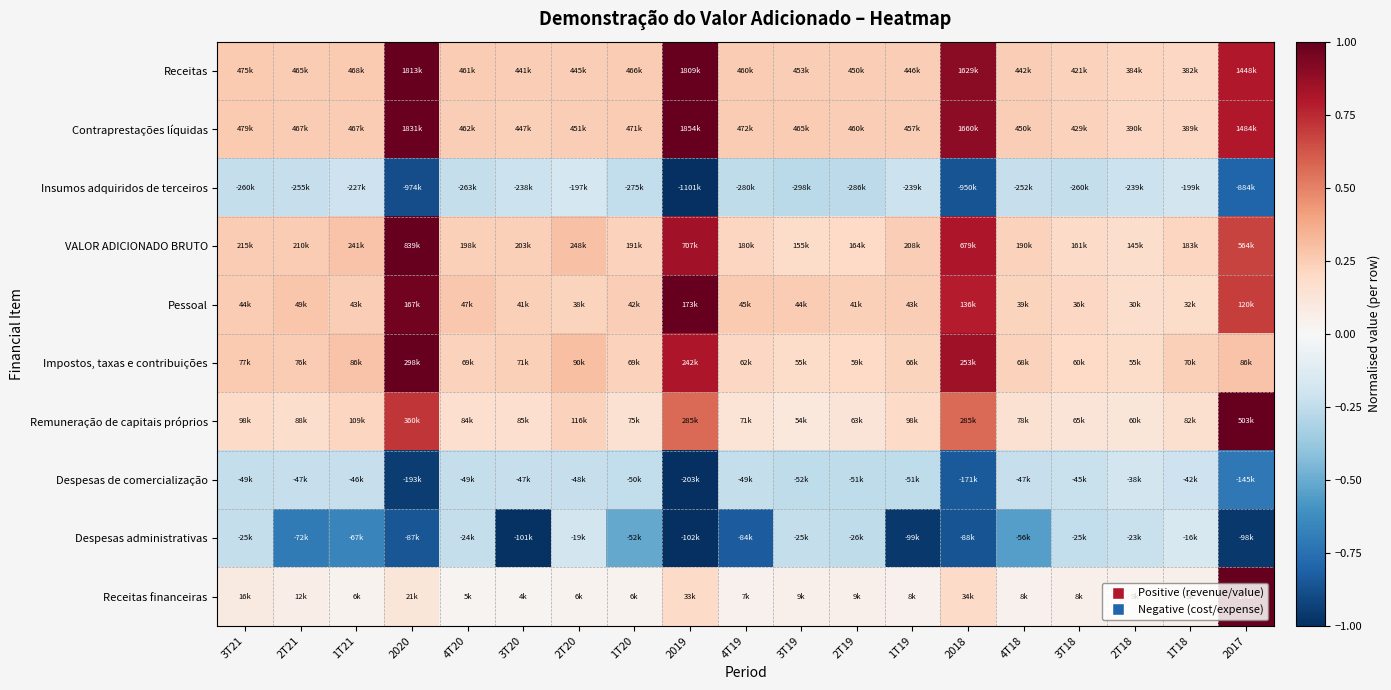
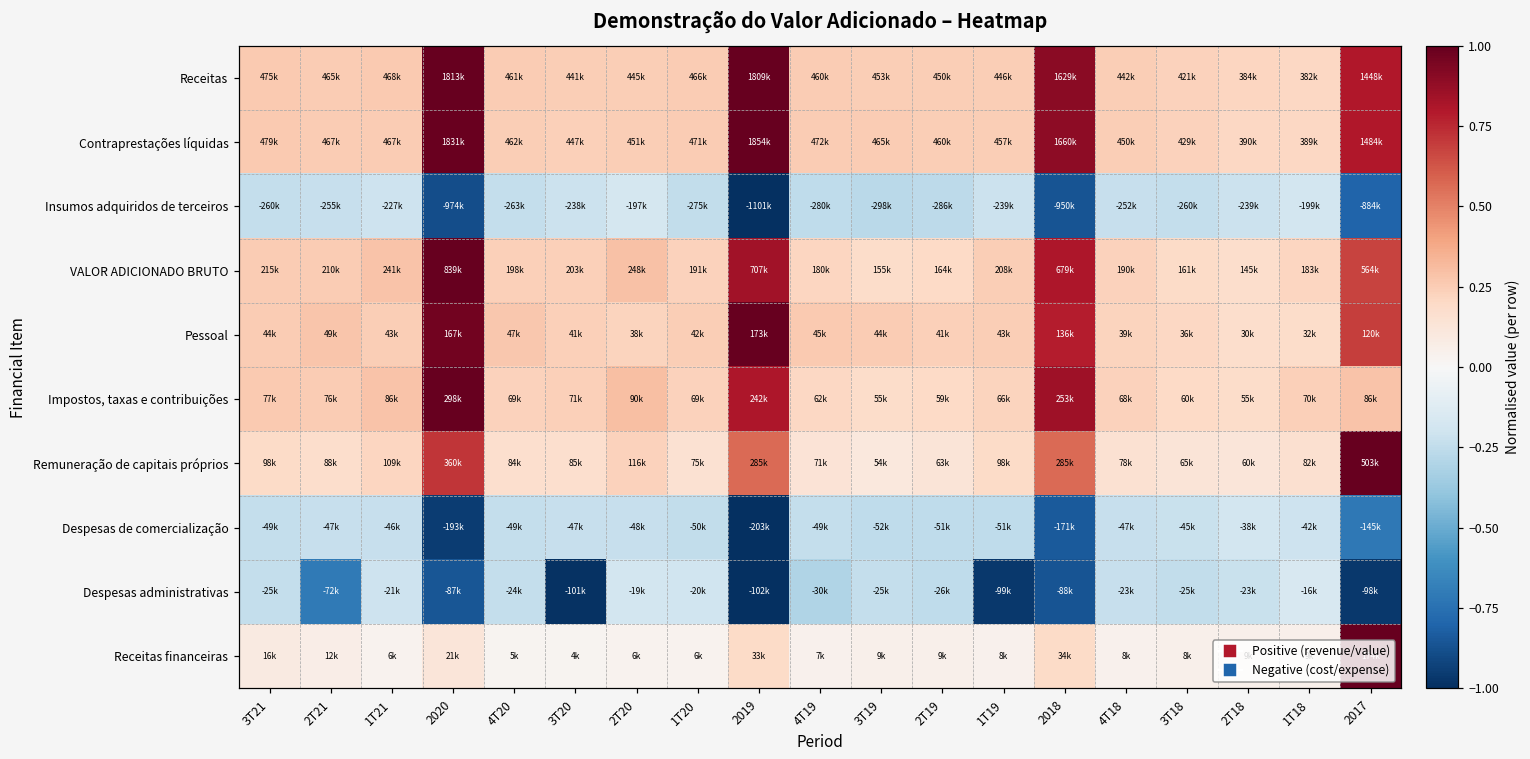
Despesas administrativas, 1T21: -67k -> -21k
Despesas administrativas, 1T20: -52k -> -20k
Despesas administrativas, 4T19: -84k -> -30k
Despesas administrativas, 4T18: -56k -> -23k
